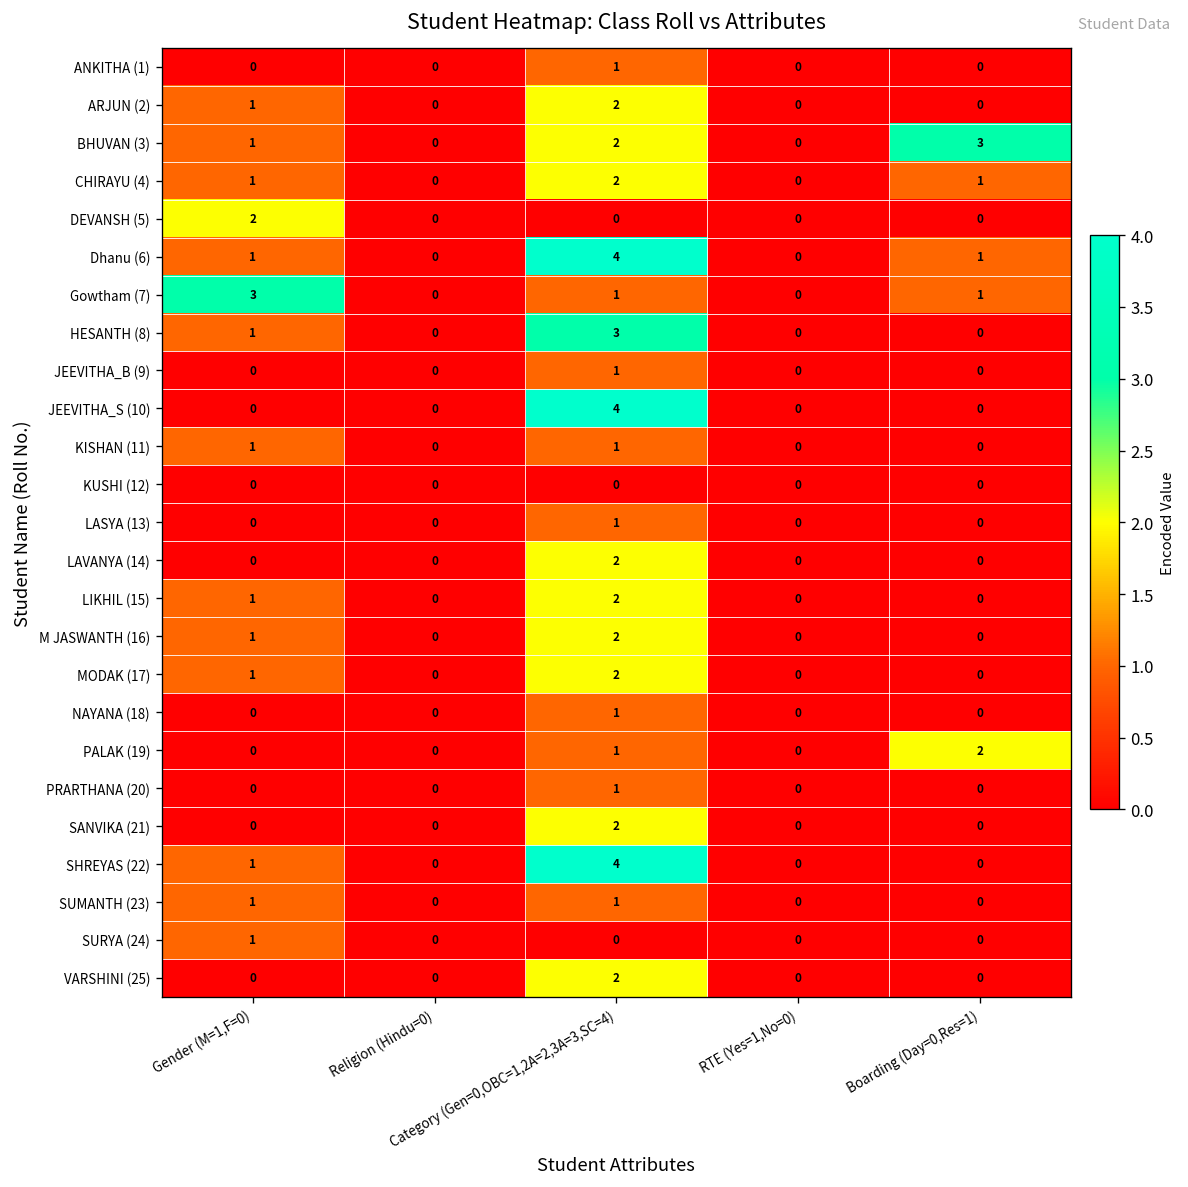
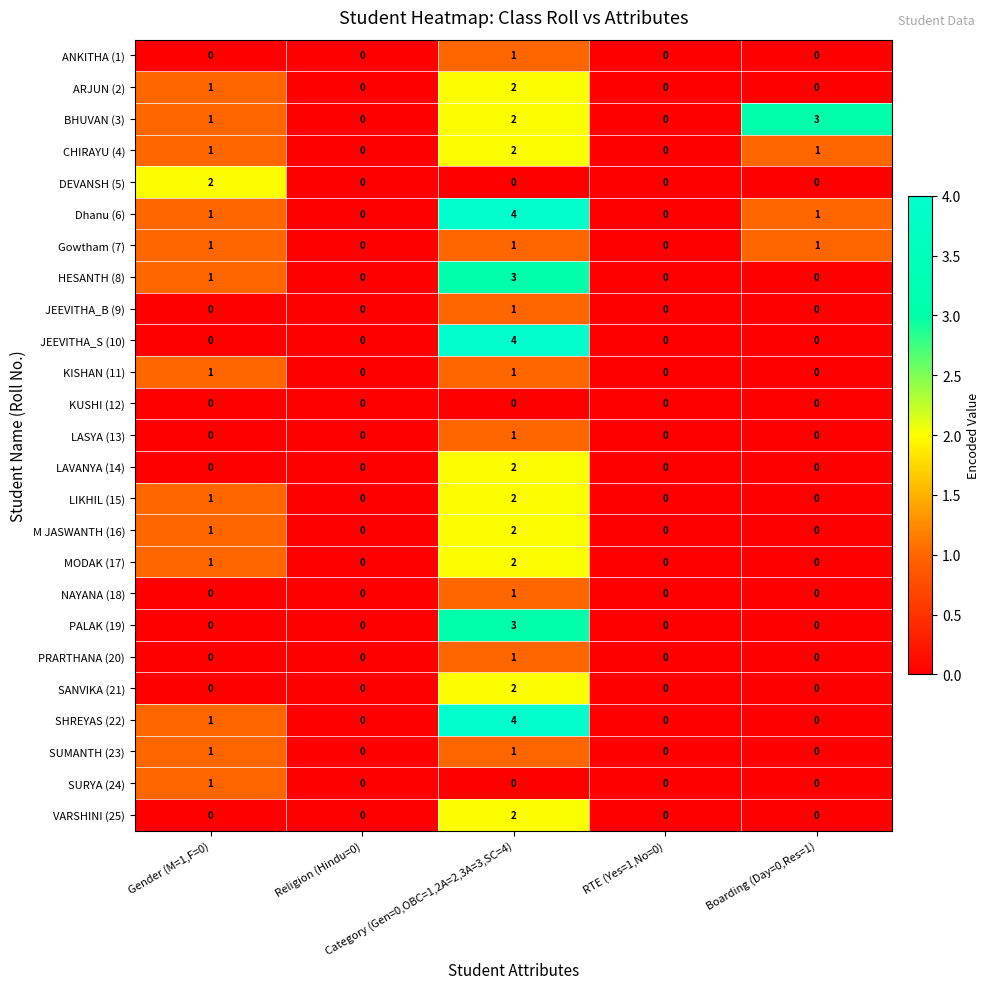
Gowtham (7), Gender (M=1,F=0): 3 -> 1
PALAK (19), Category (Gen=0,OBC=1,2A=2,3A=3,SC=4): 1 -> 3
PALAK (19), Boarding (Day=0,Res=1): 2 -> 0
